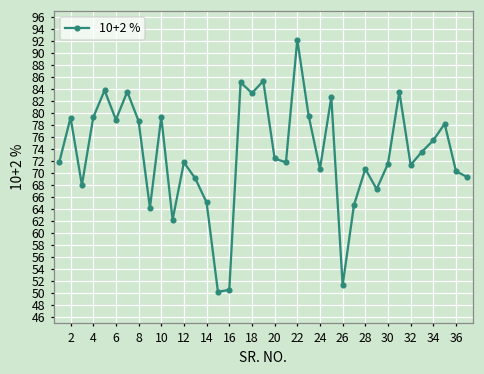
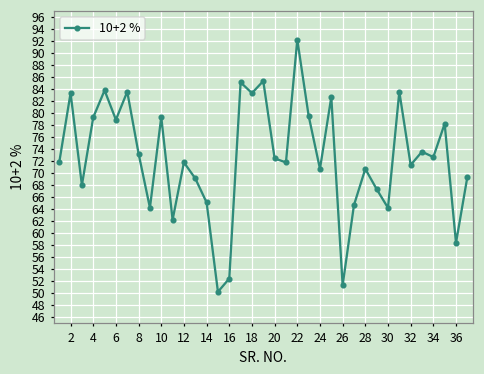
2: 79 -> 83
8: 79 -> 73
16: 51 -> 52
30: 72 -> 64
34: 75 -> 73
36: 70 -> 58
